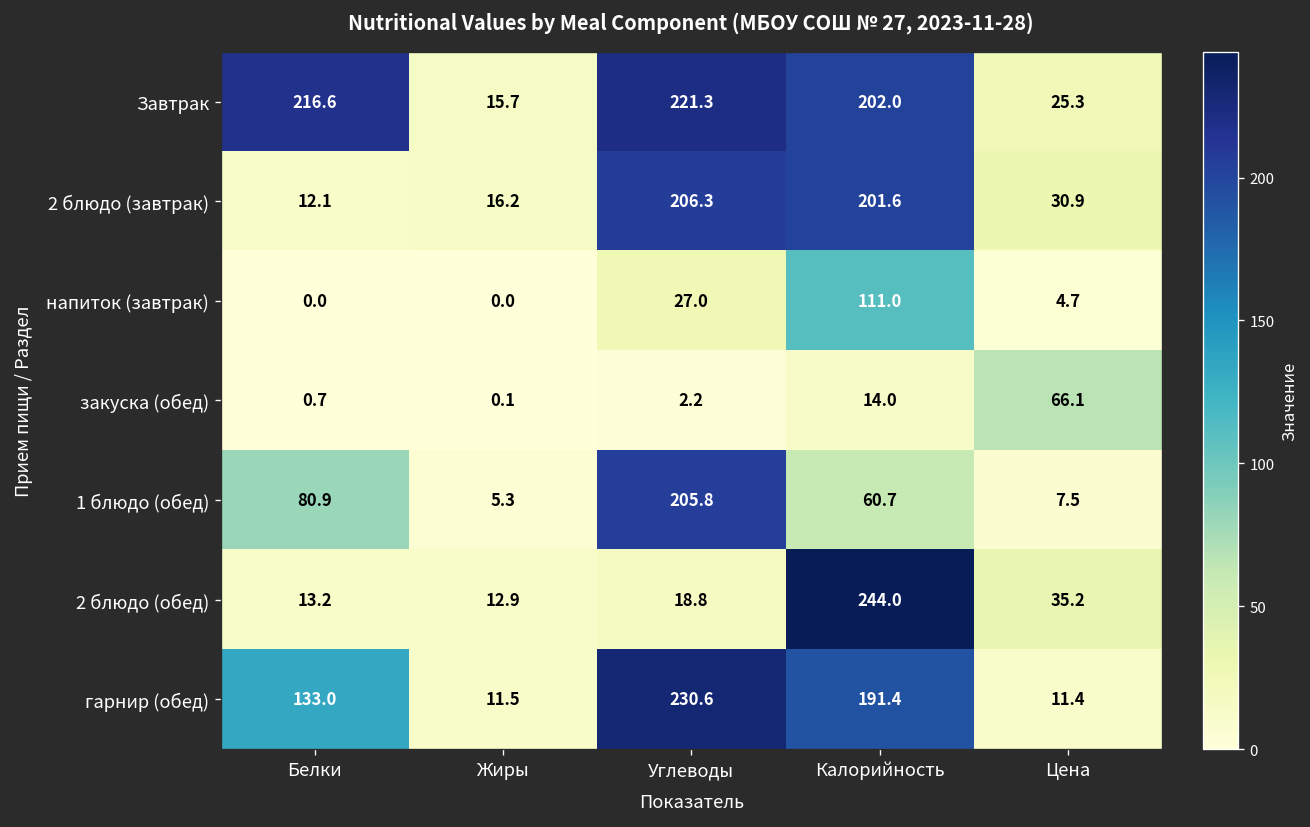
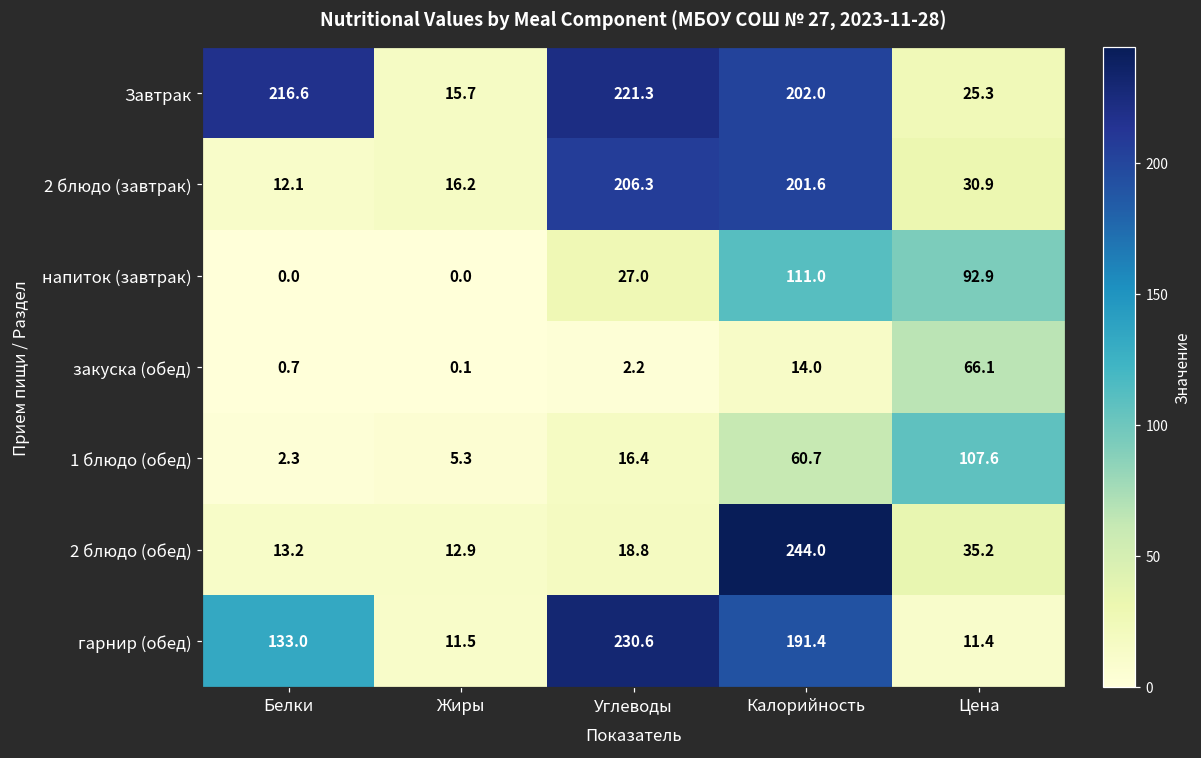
напиток (завтрак), Цена: 4.7 -> 92.9
1 блюдо (обед), Белки: 80.9 -> 2.3
1 блюдо (обед), Углеводы: 205.8 -> 16.4
1 блюдо (обед), Цена: 7.5 -> 107.6
